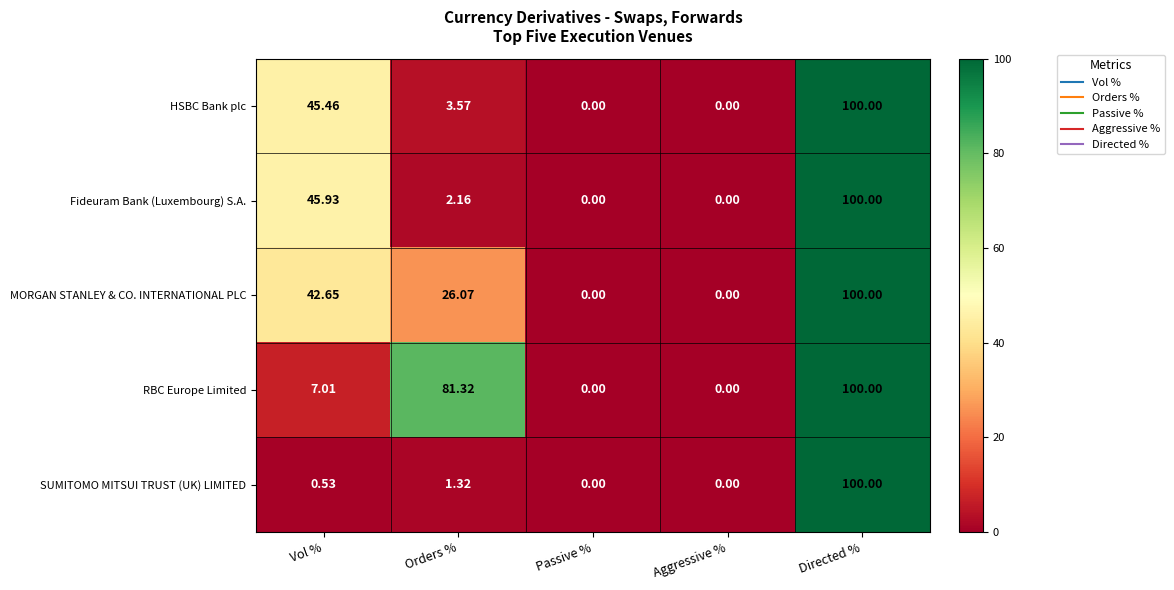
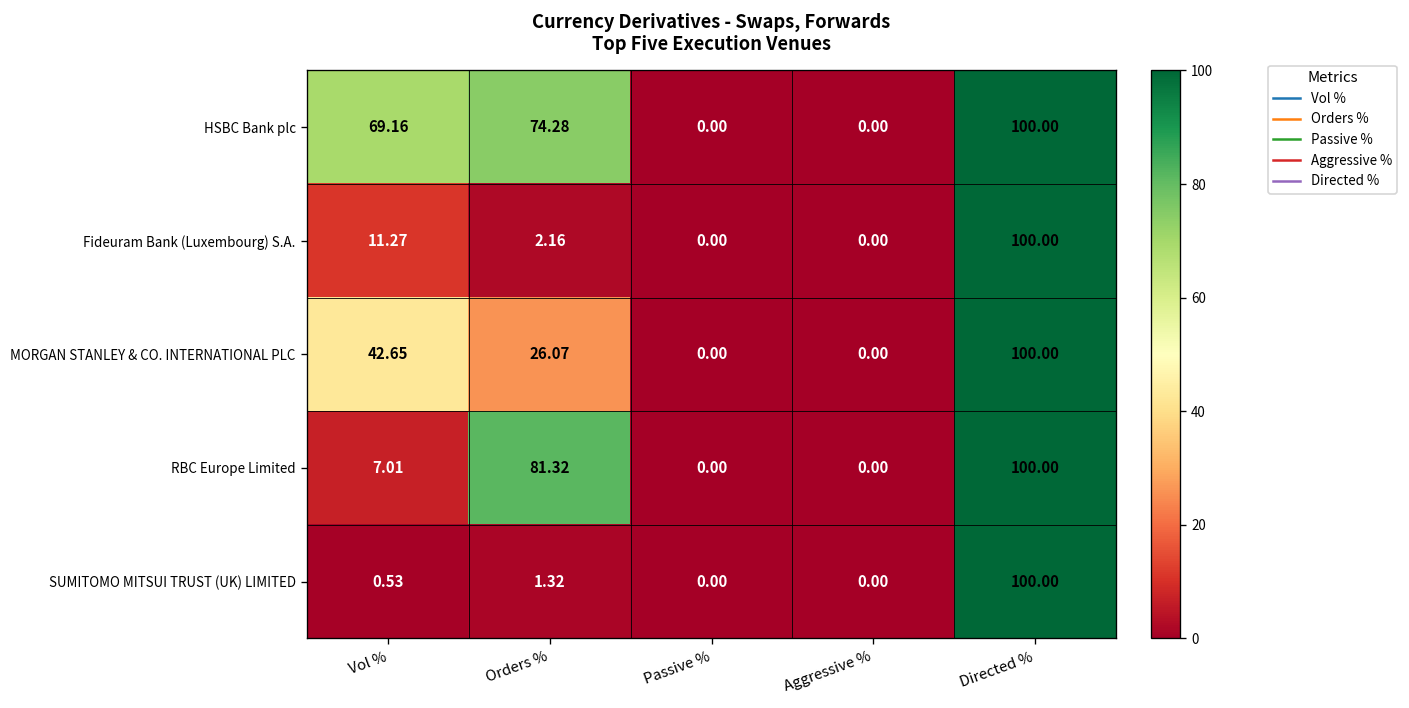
HSBC Bank plc, Vol %: 45.46 -> 69.16
HSBC Bank plc, Orders %: 3.57 -> 74.28
Fideuram Bank (Luxembourg) S.A., Vol %: 45.93 -> 11.27
